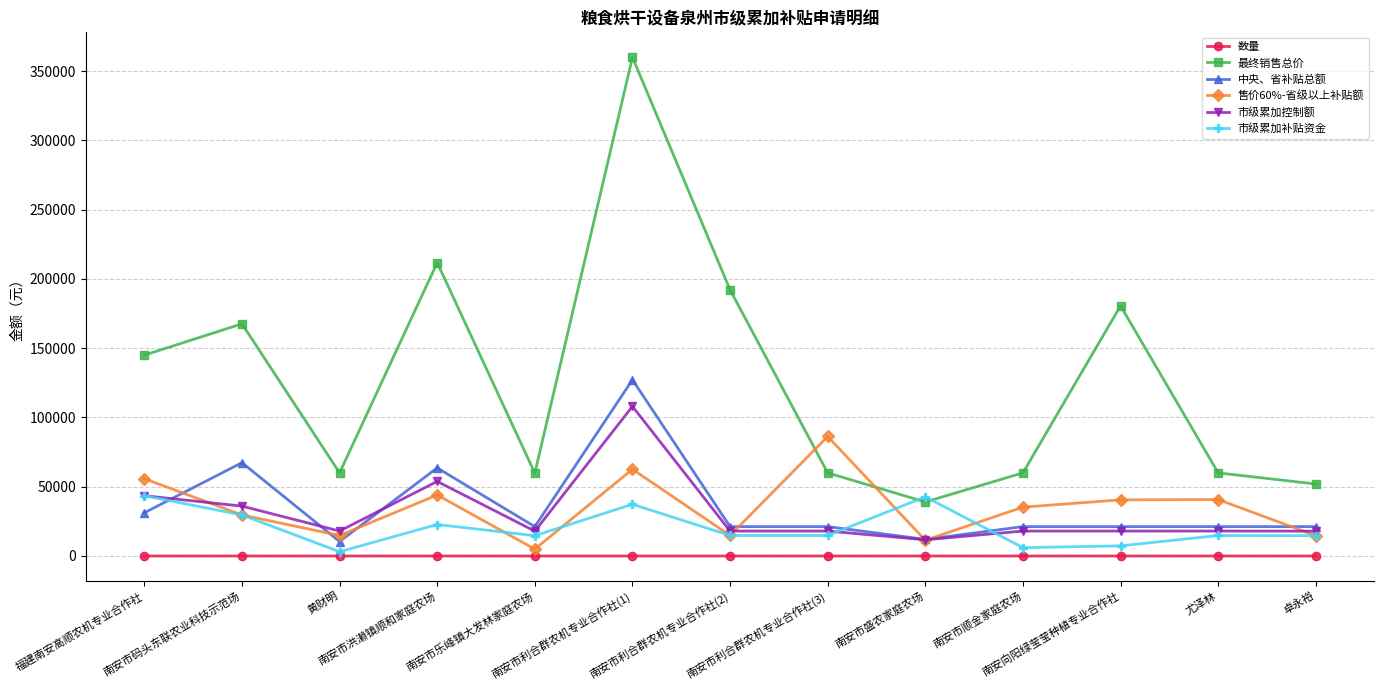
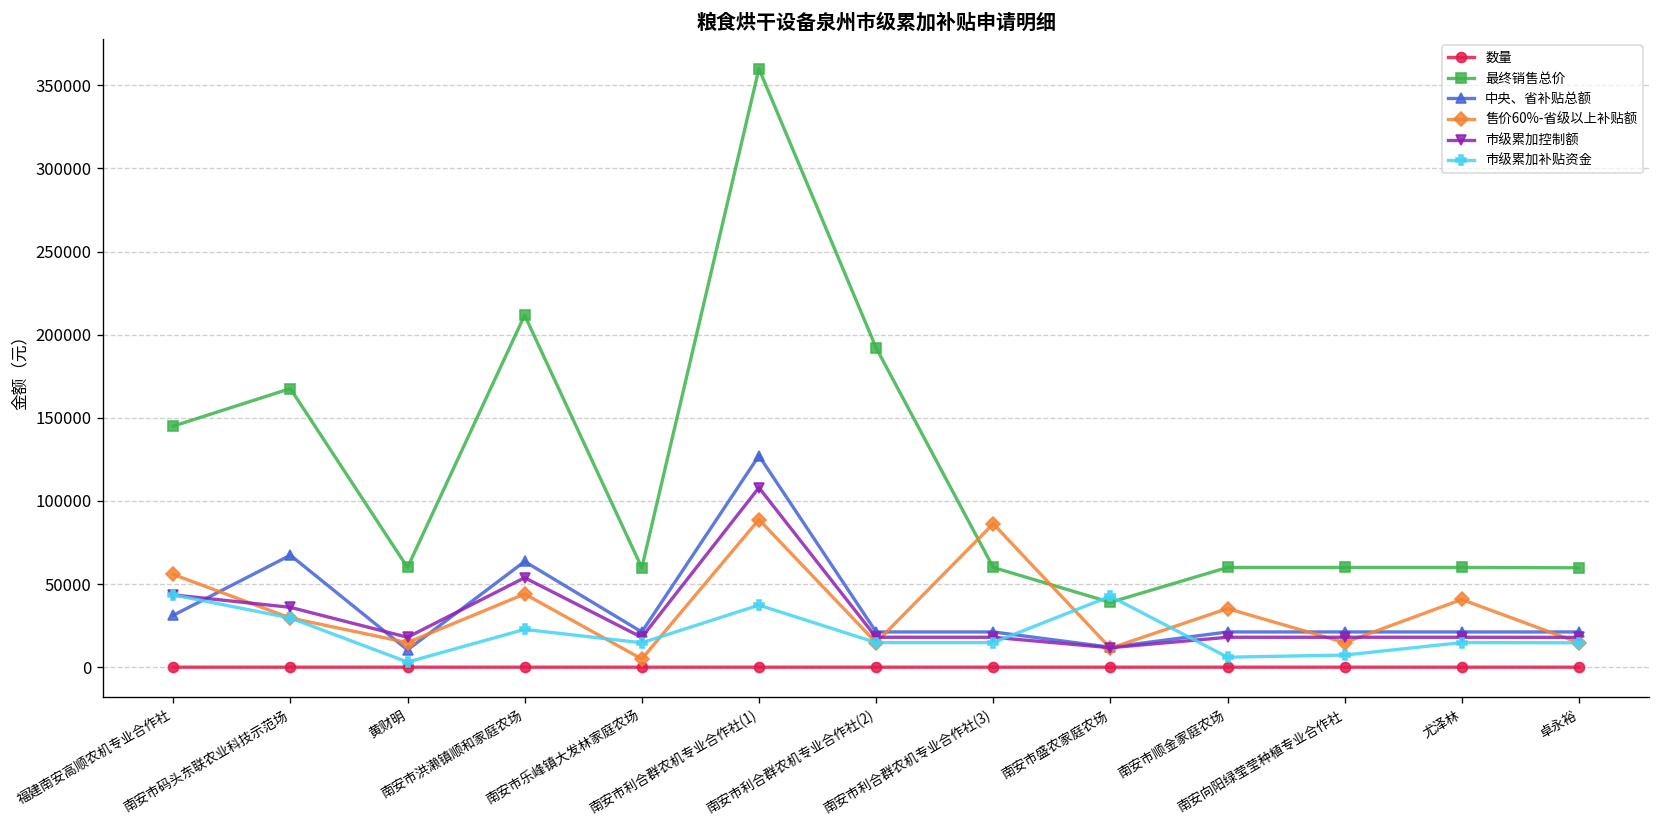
售价60%-省级以上补贴额, 南安市利合群农机专业合作社(1): 63000 -> 89000
最终销售总价, 南安向阳绿莹莹种植专业合作社: 181000 -> 60000
售价60%-省级以上补贴额, 南安向阳绿莹莹种植专业合作社: 41000 -> 15000
最终销售总价, 卓永裕: 52000 -> 60000
